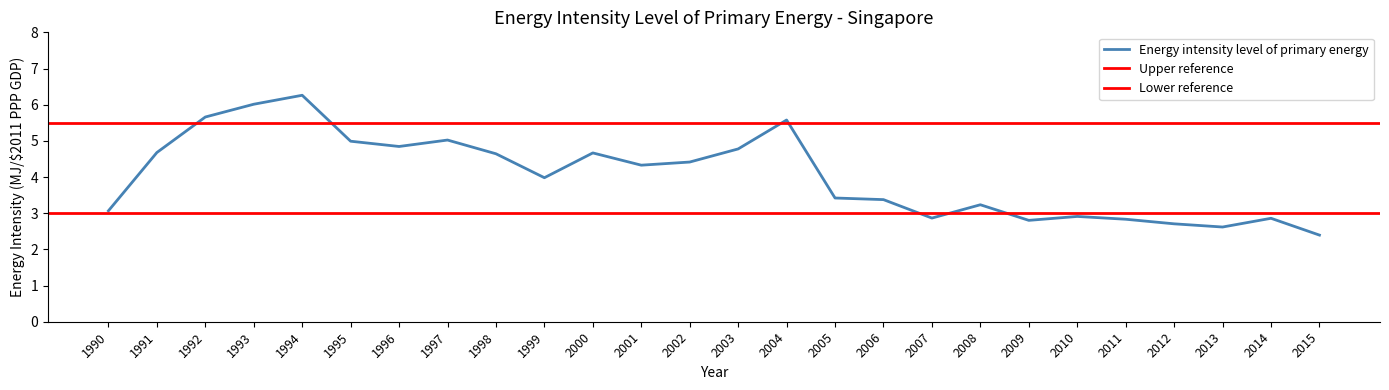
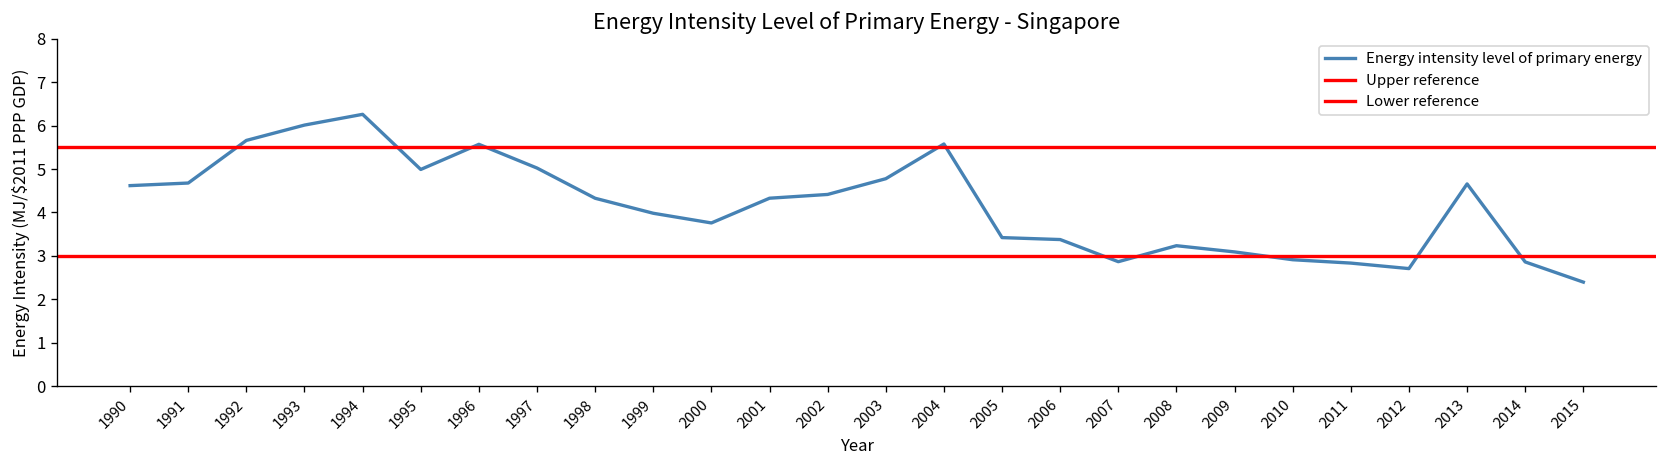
1990: 3.1 -> 4.6
1996: 4.8 -> 5.6
1998: 4.6 -> 4.3
2000: 4.7 -> 3.8
2009: 2.8 -> 3.1
2013: 2.6 -> 4.7
